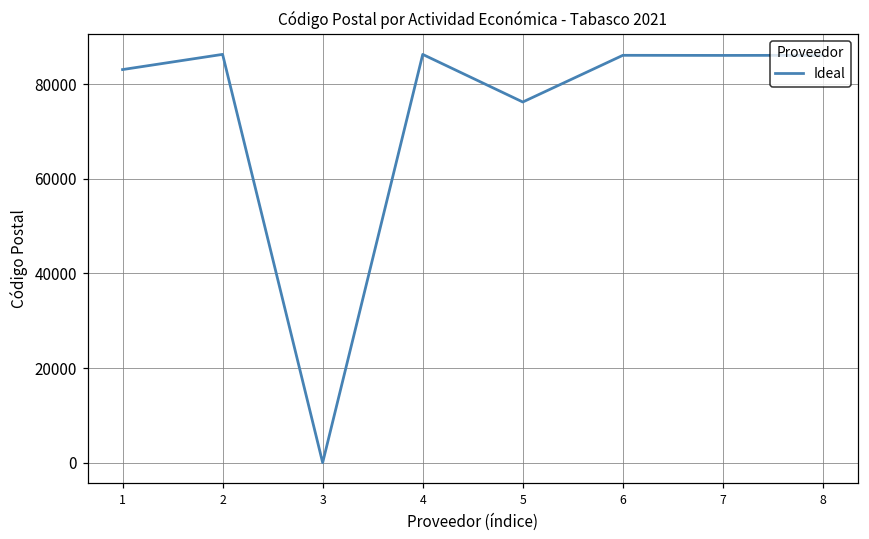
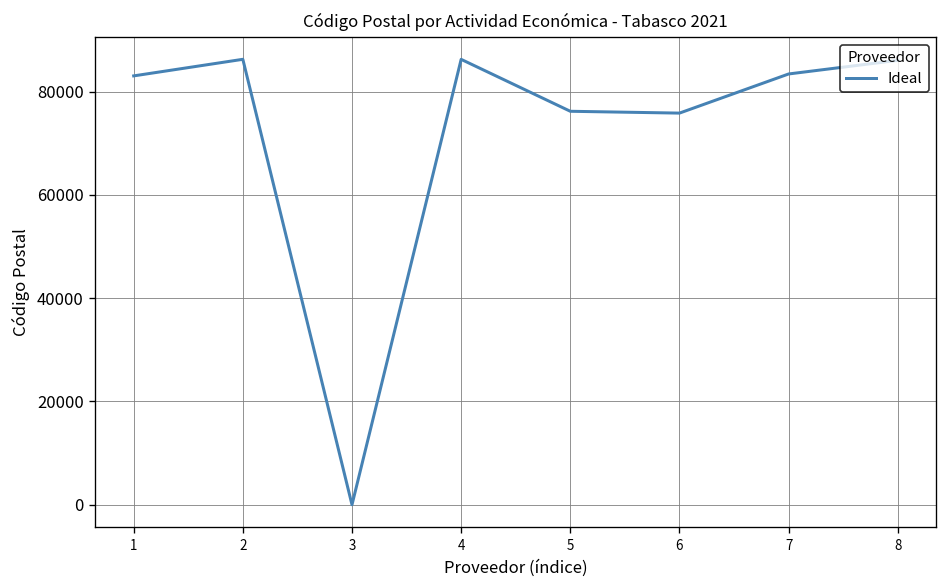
6: 86000 -> 76000
7: 86000 -> 83000
